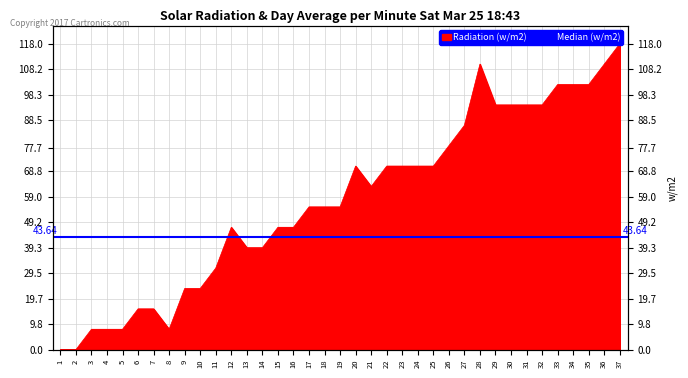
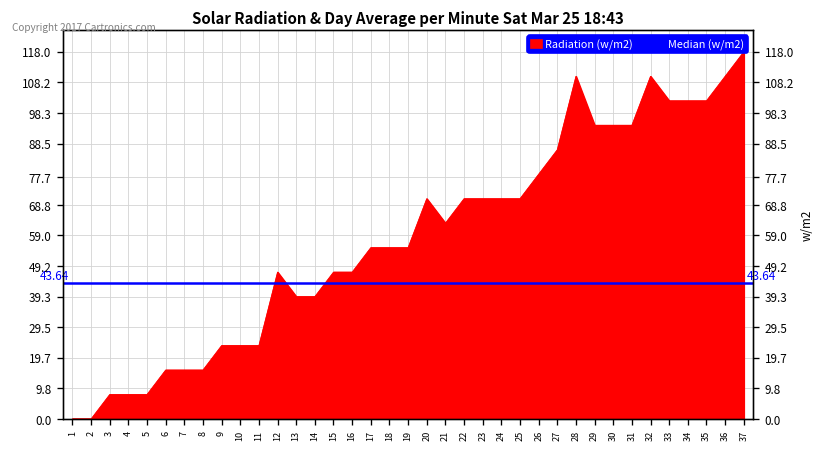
8: 8 -> 16
11: 31 -> 24
32: 94 -> 110
